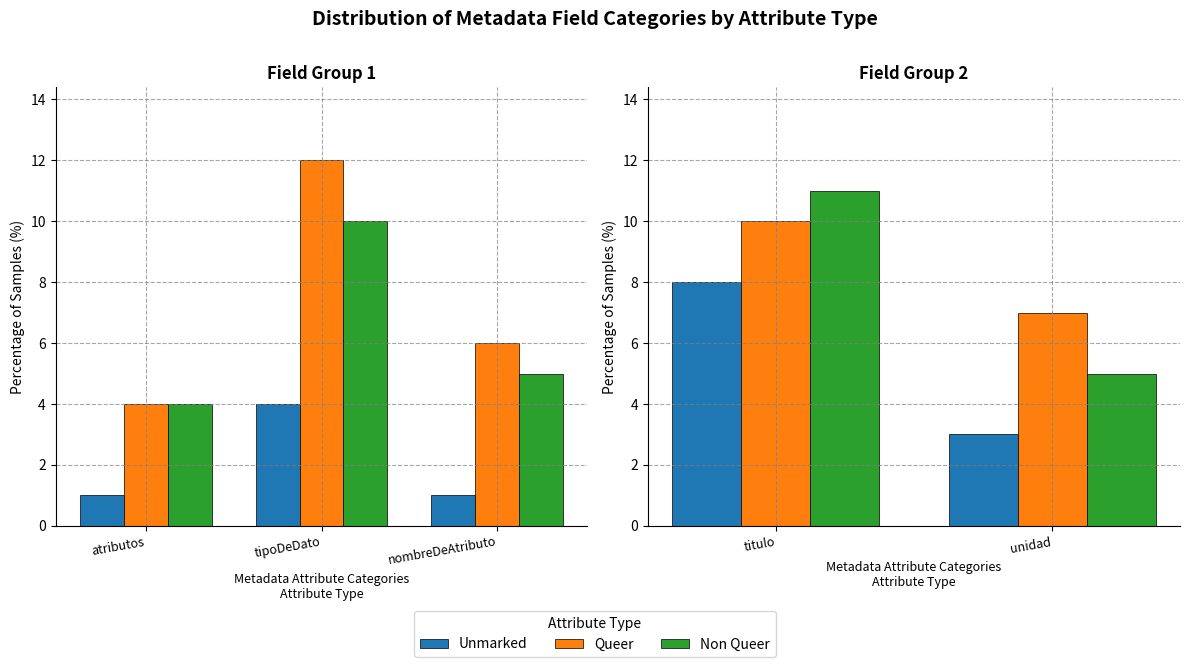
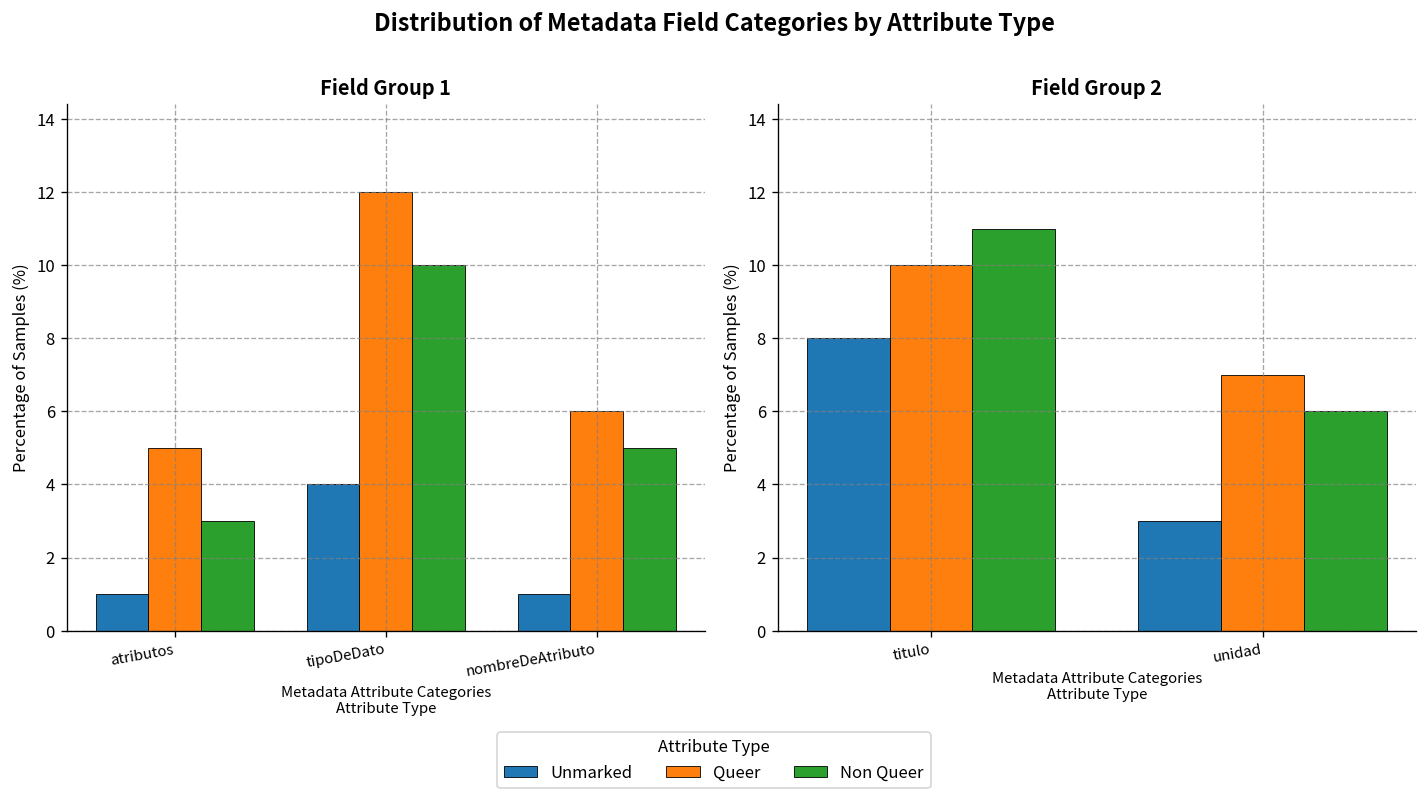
Field Group 1, Queer, atributos: 4 -> 5
Field Group 1, Non Queer, atributos: 4 -> 3
Field Group 2, Non Queer, unidad: 5 -> 6
